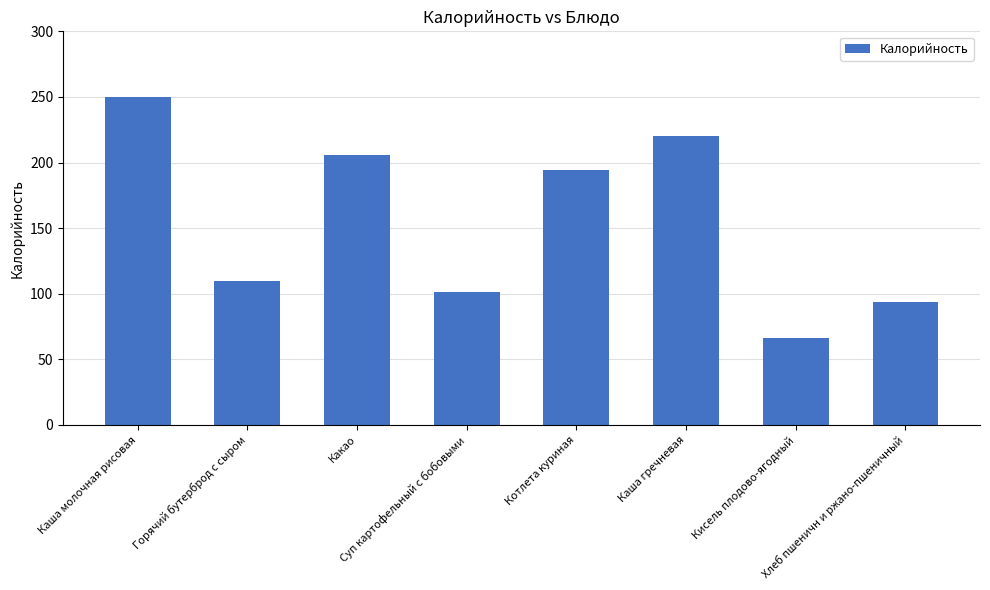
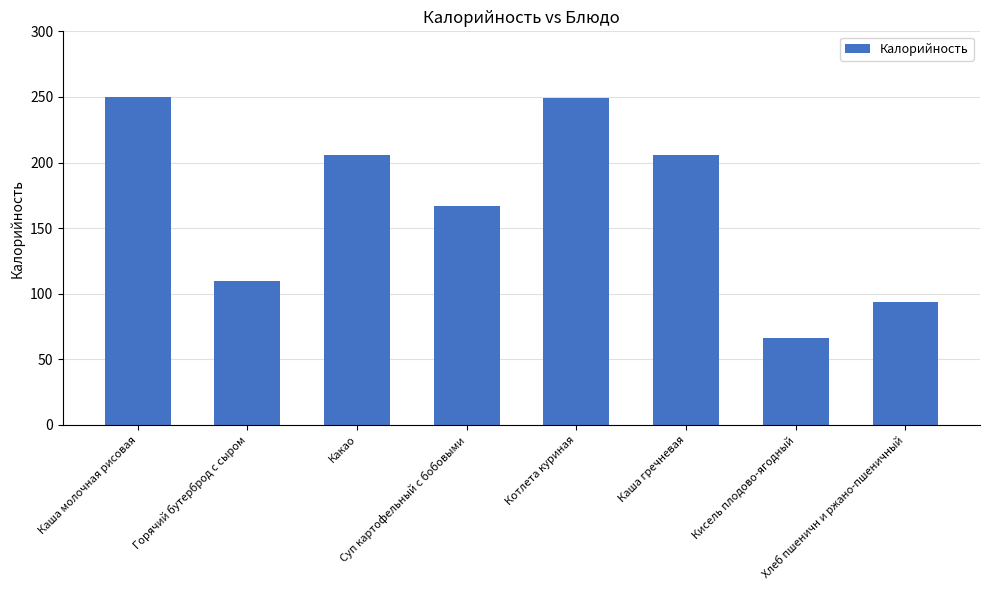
Суп картофельный с бобовыми: 101 -> 167
Котлета куриная: 194 -> 249
Каша гречневая: 220 -> 206
